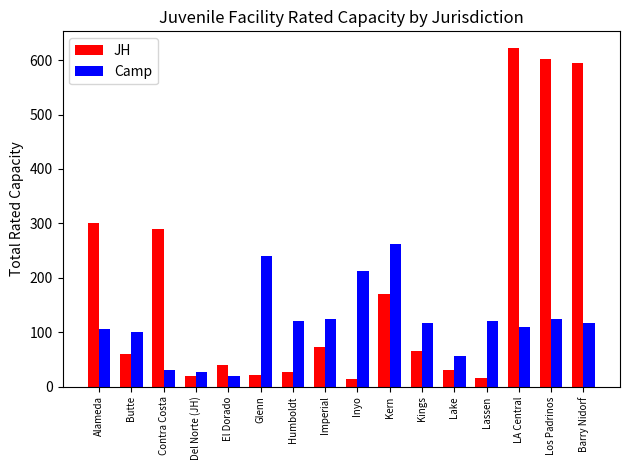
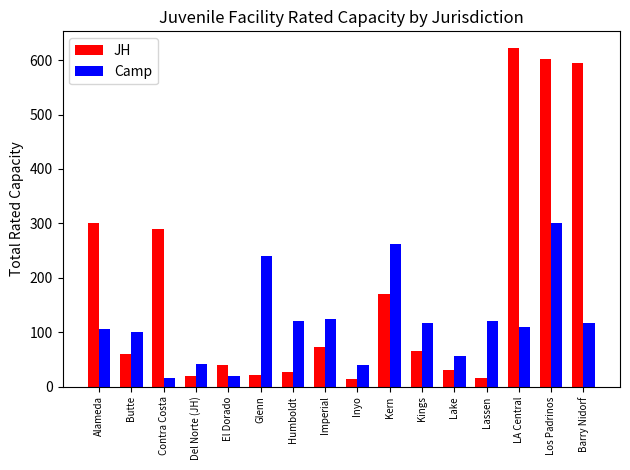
Camp, Contra Costa: 30 -> 20
Camp, Del Norte (JH): 30 -> 40
Camp, Inyo: 210 -> 40
Camp, Los Padrinos: 120 -> 300
